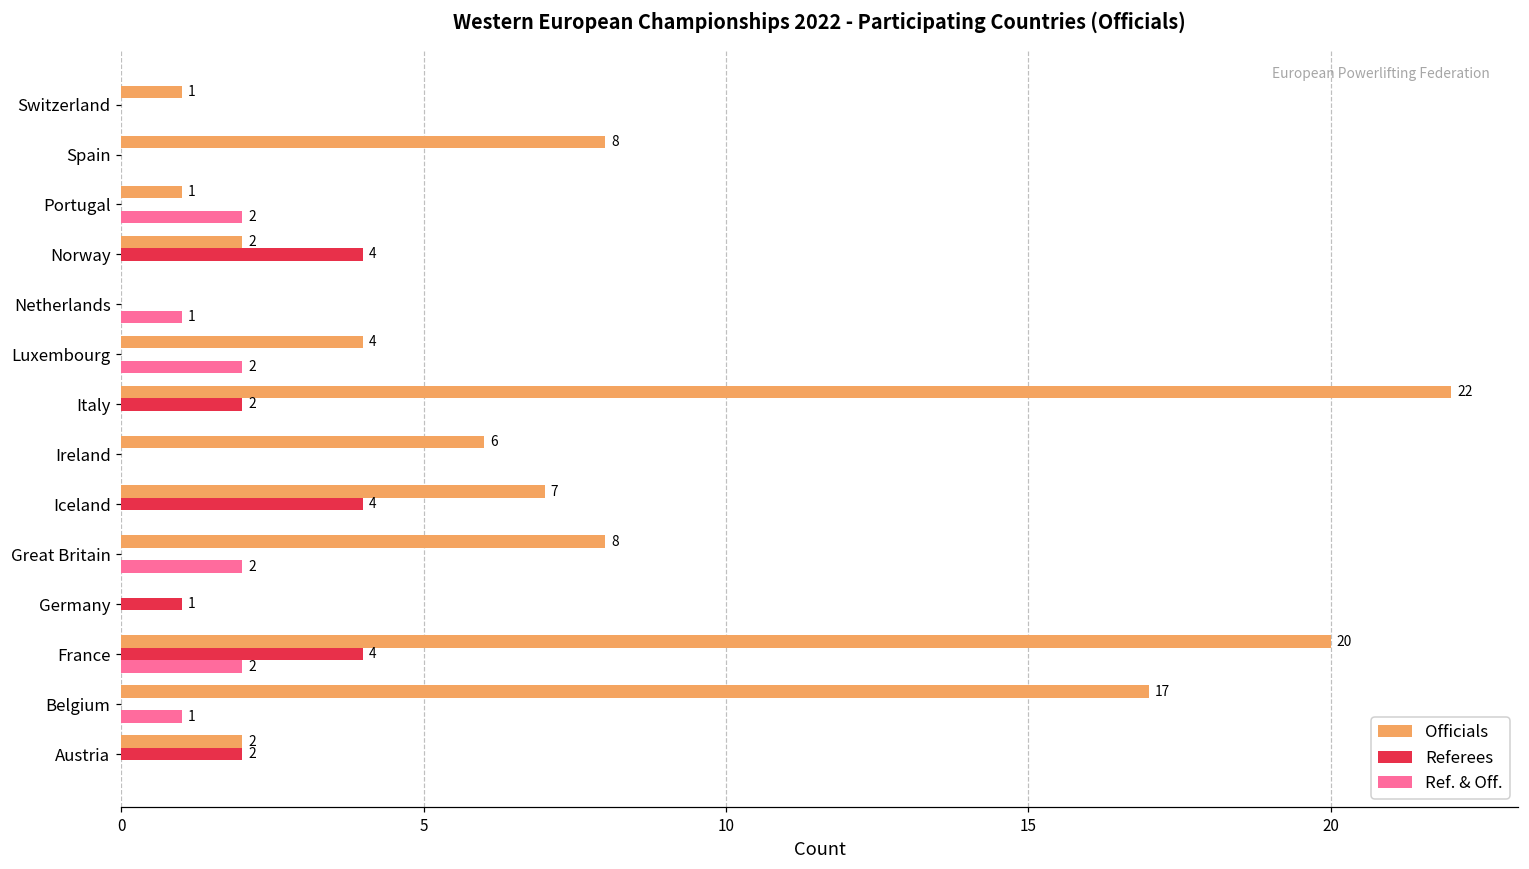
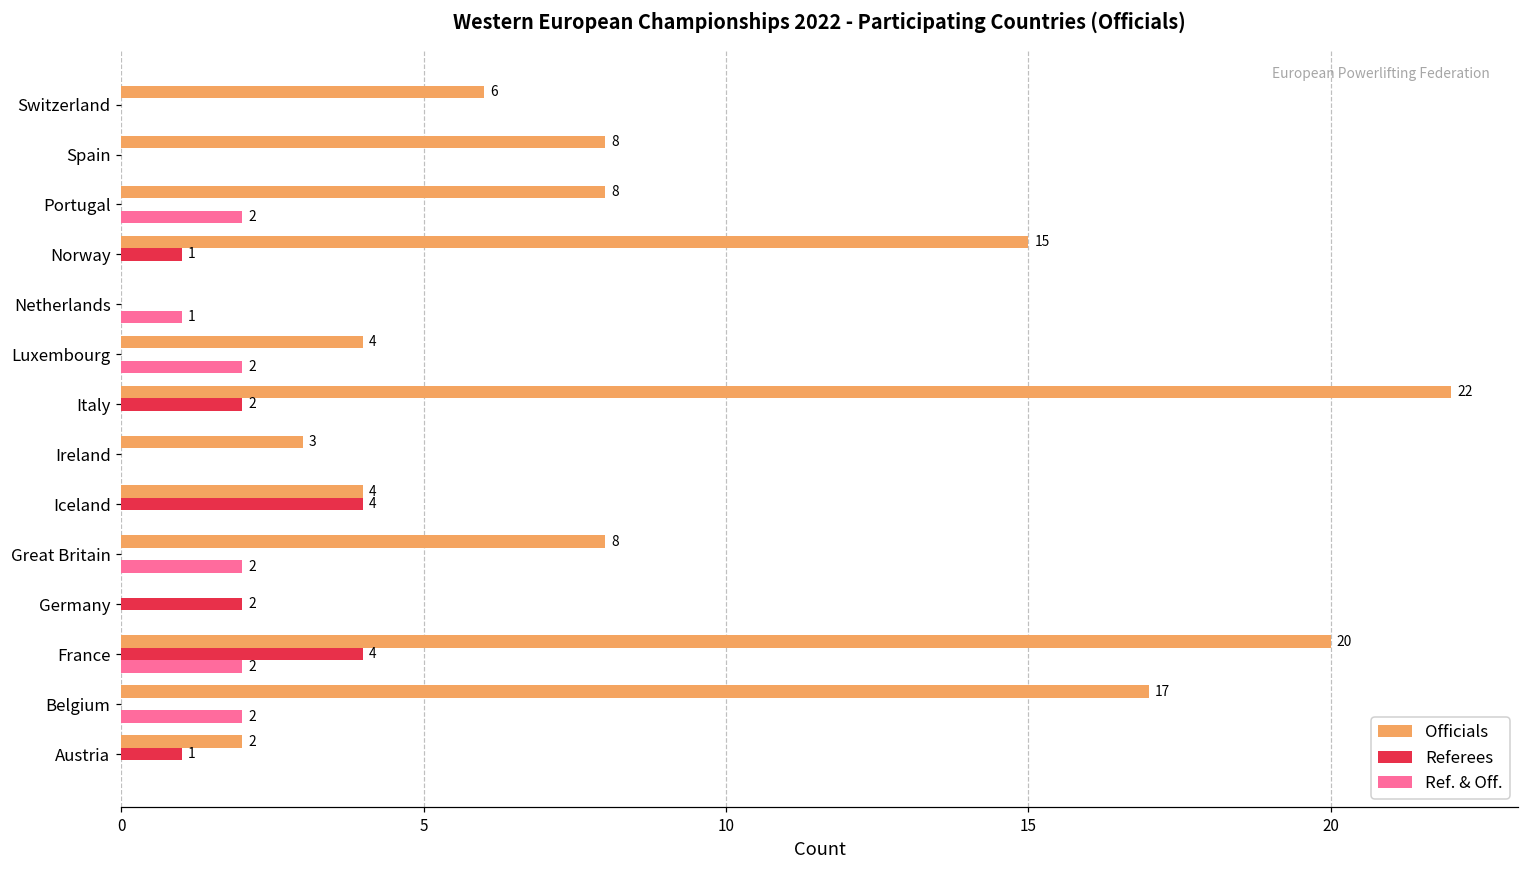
Officials, Switzerland: 1 -> 6
Officials, Portugal: 1 -> 8
Officials, Norway: 2 -> 15
Referees, Norway: 4 -> 1
Officials, Ireland: 6 -> 3
Officials, Iceland: 7 -> 4
Referees, Germany: 1 -> 2
Ref. & Off., Belgium: 1 -> 2
Referees, Austria: 2 -> 1
